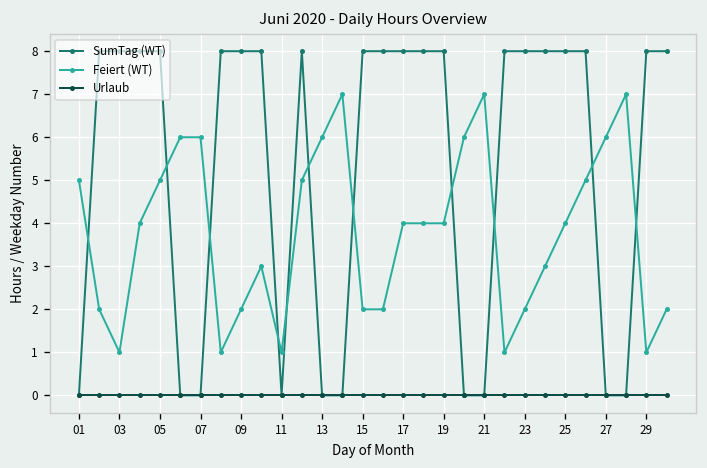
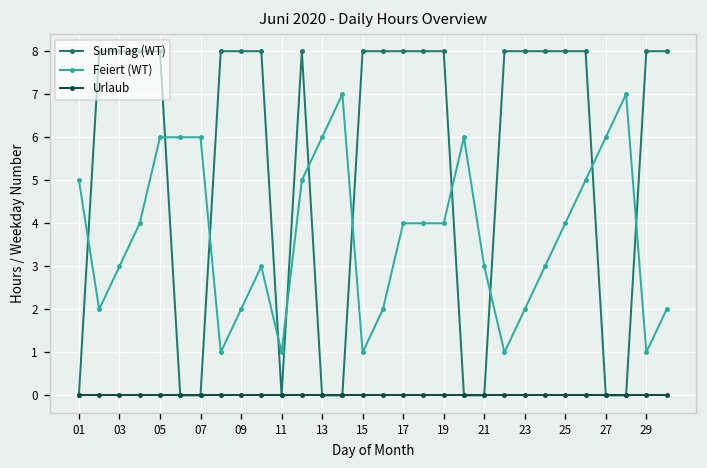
Feiert (WT), 03: 1 -> 3
Feiert (WT), 05: 5 -> 6
Feiert (WT), 15: 2 -> 1
Feiert (WT), 21: 7 -> 3
